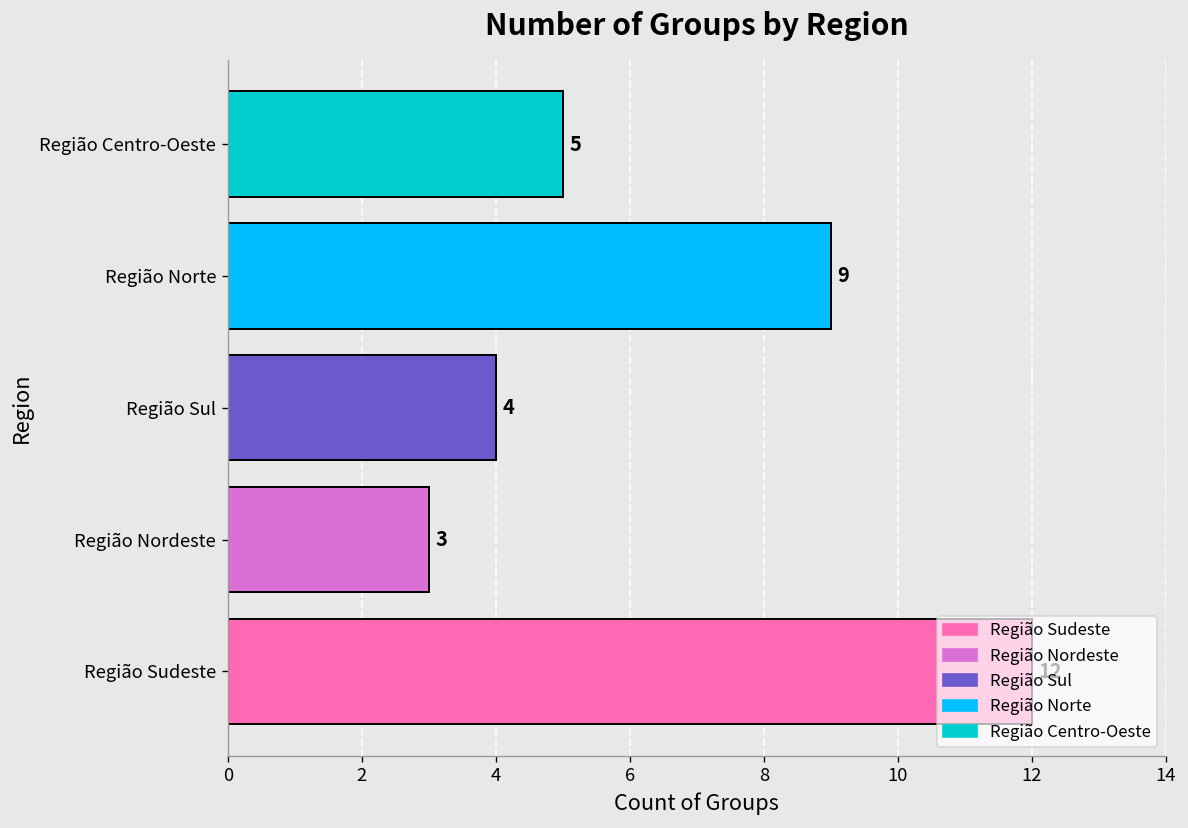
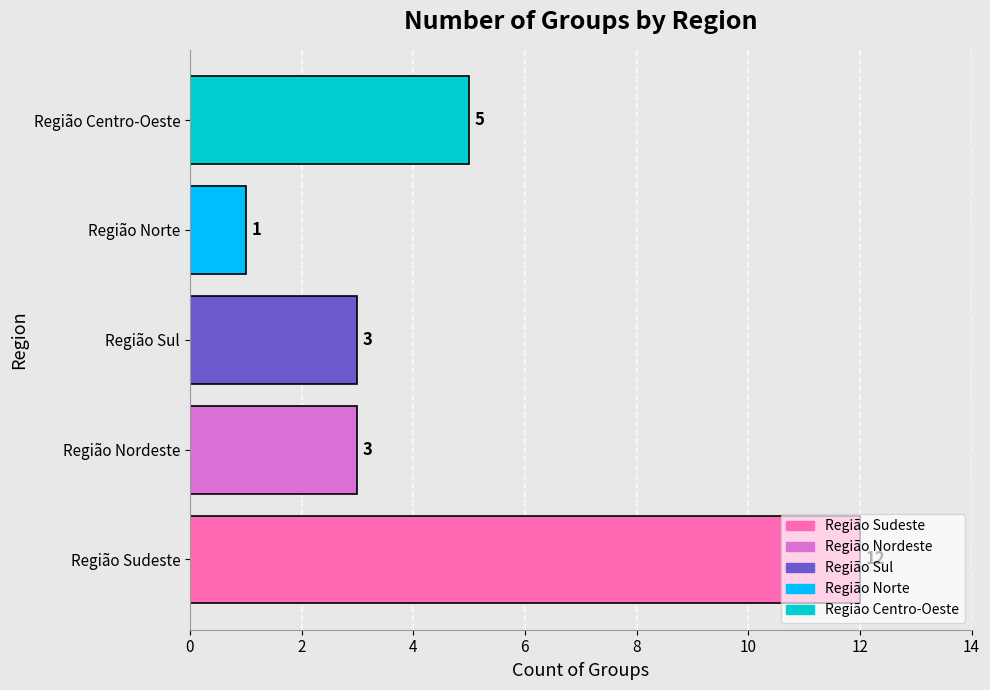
Região Norte: 9 -> 1
Região Sul: 4 -> 3
